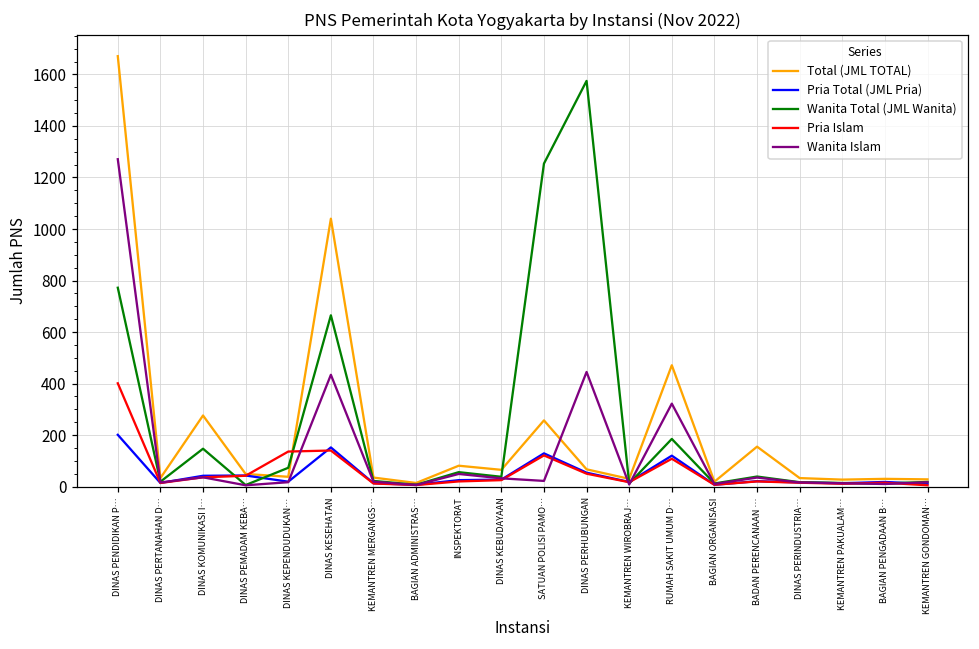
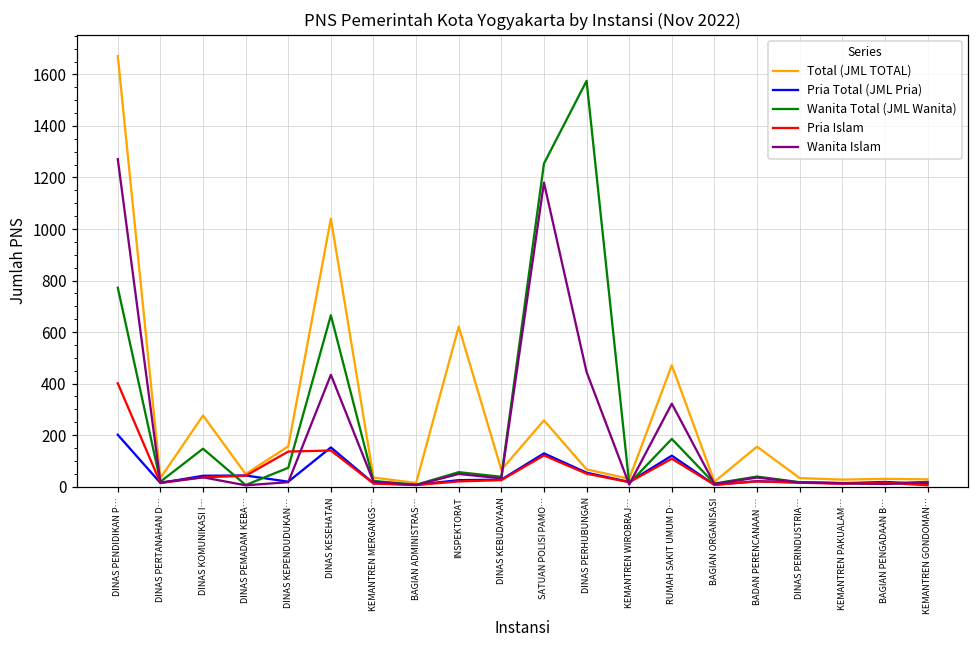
Total (JML TOTAL), DINAS KEPENDUDUKAN…: 40 -> 160
Total (JML TOTAL), INSPEKTORAT: 80 -> 620
Wanita Islam, SATUAN POLISI PAMO…: 20 -> 1180
